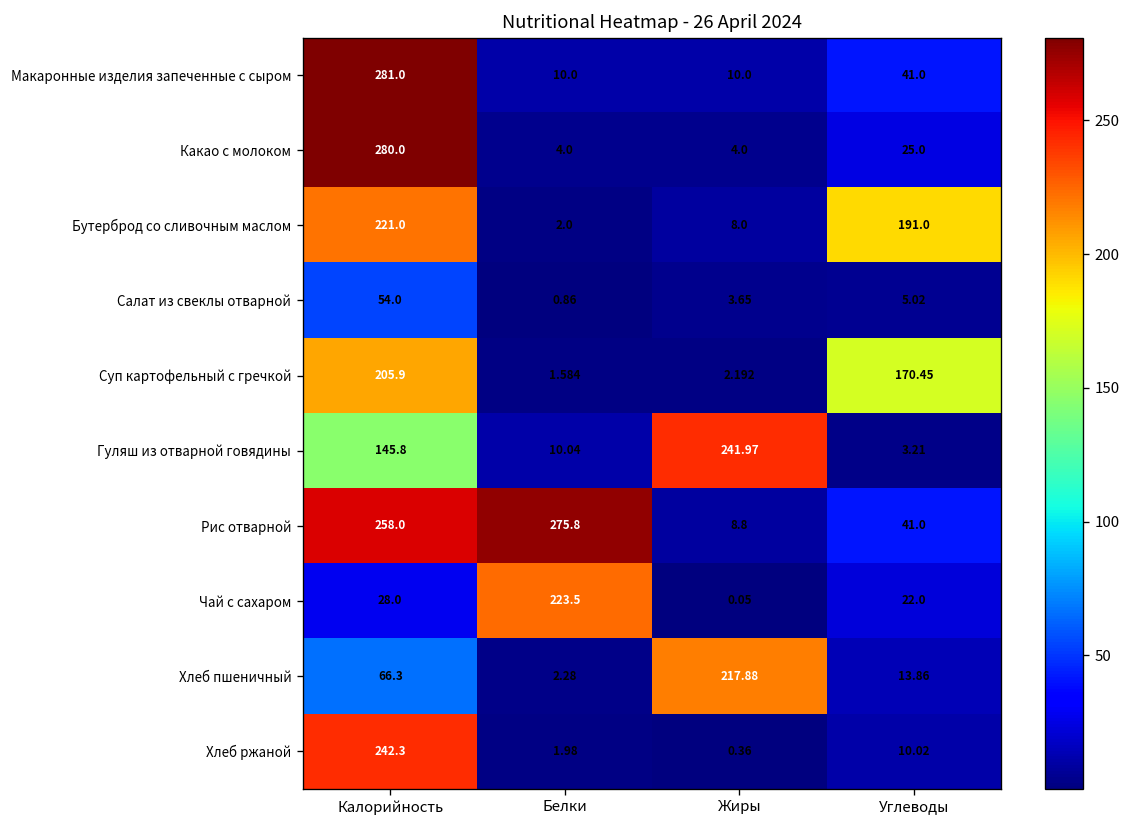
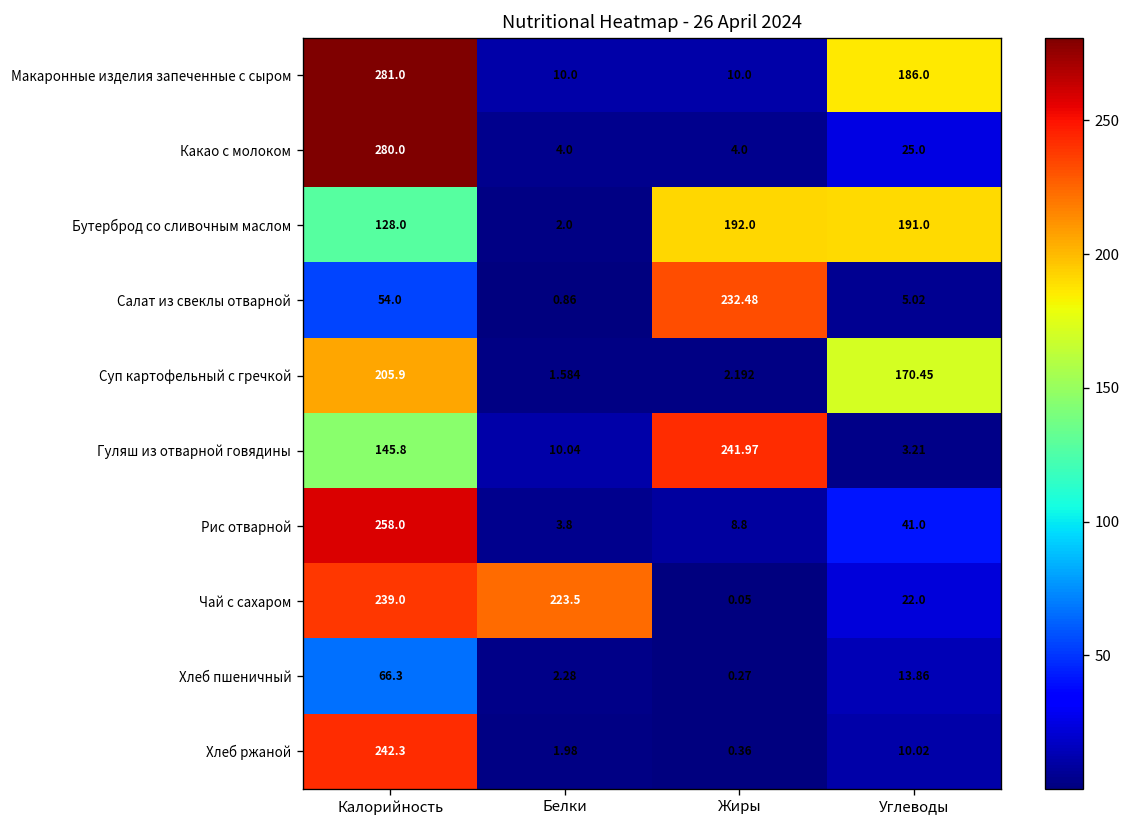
Макаронные изделия запеченные с сыром, Углеводы: 41.0 -> 186.0
Бутерброд со сливочным маслом, Калорийность: 221.0 -> 128.0
Бутерброд со сливочным маслом, Жиры: 8.0 -> 192.0
Салат из свеклы отварной, Жиры: 3.65 -> 232.48
Рис отварной, Белки: 275.8 -> 3.8
Чай с сахаром, Калорийность: 28.0 -> 239.0
Хлеб пшеничный, Жиры: 217.88 -> 0.27
